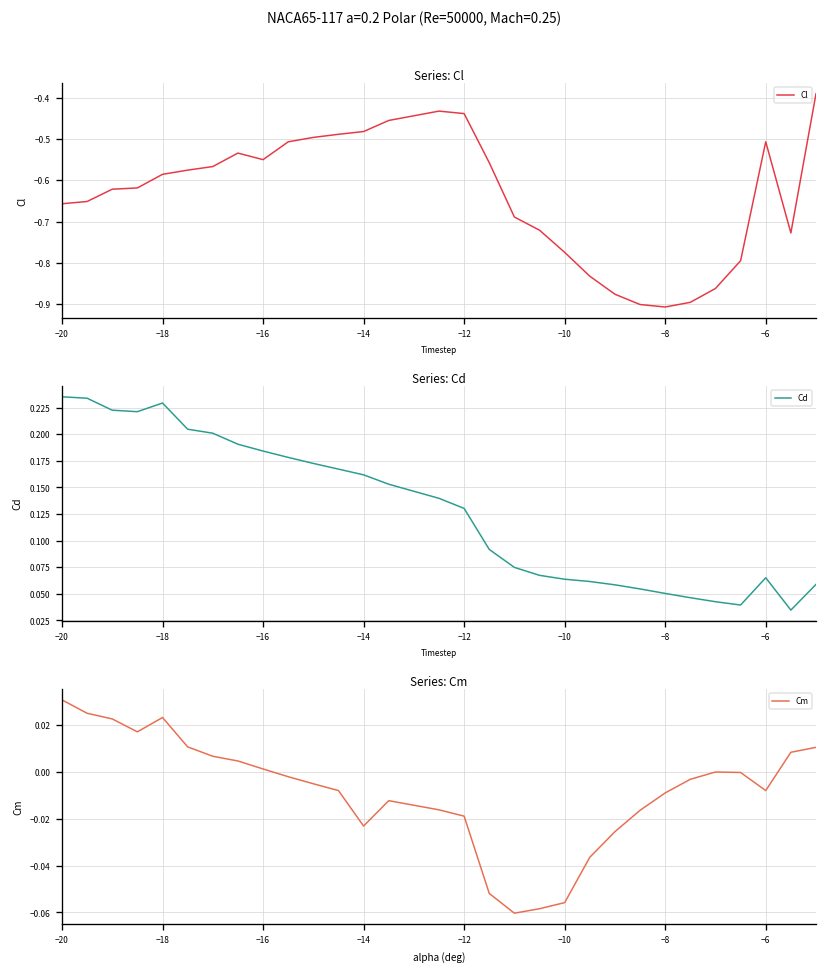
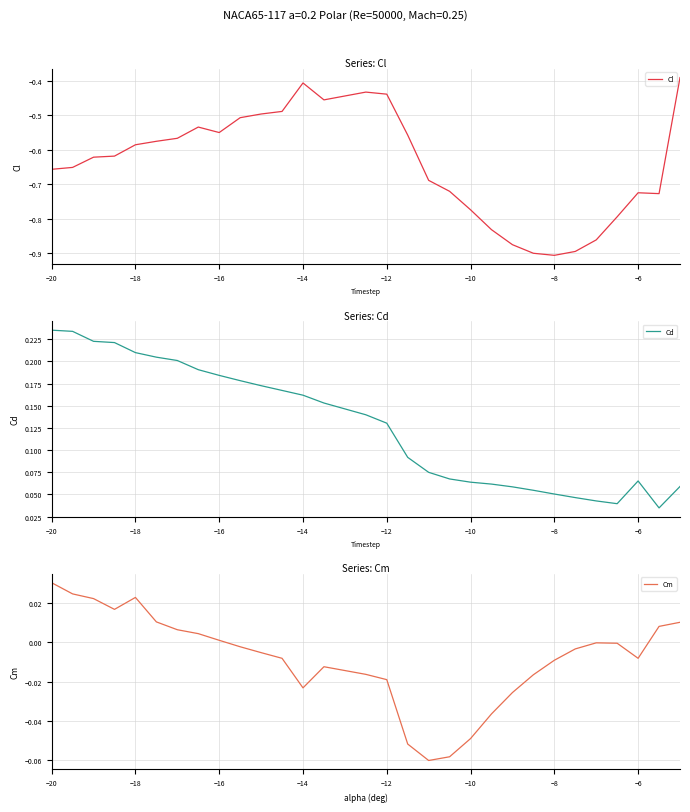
Series: Cl, −14: -0.48 -> -0.41
Series: Cl, −6: -0.51 -> -0.72
Series: Cd, −18: 0.23 -> 0.21
Series: Cm, −10: -0.056 -> -0.049
